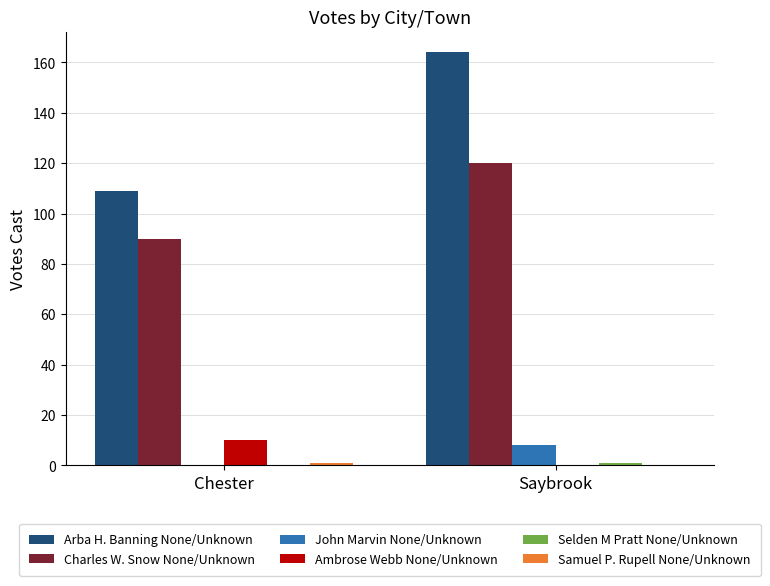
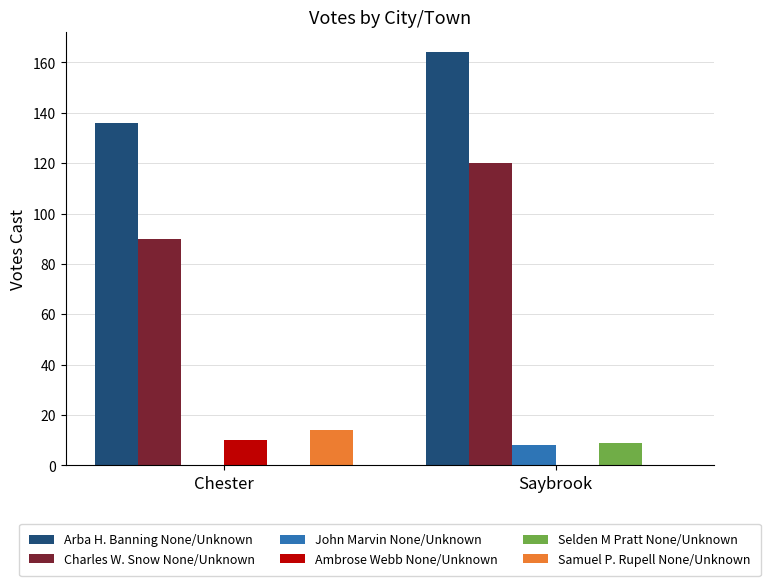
Arba H. Banning None/Unknown, Chester: 109 -> 136
Samuel P. Rupell None/Unknown, Chester: 1 -> 14
Selden M Pratt None/Unknown, Saybrook: 1 -> 9
